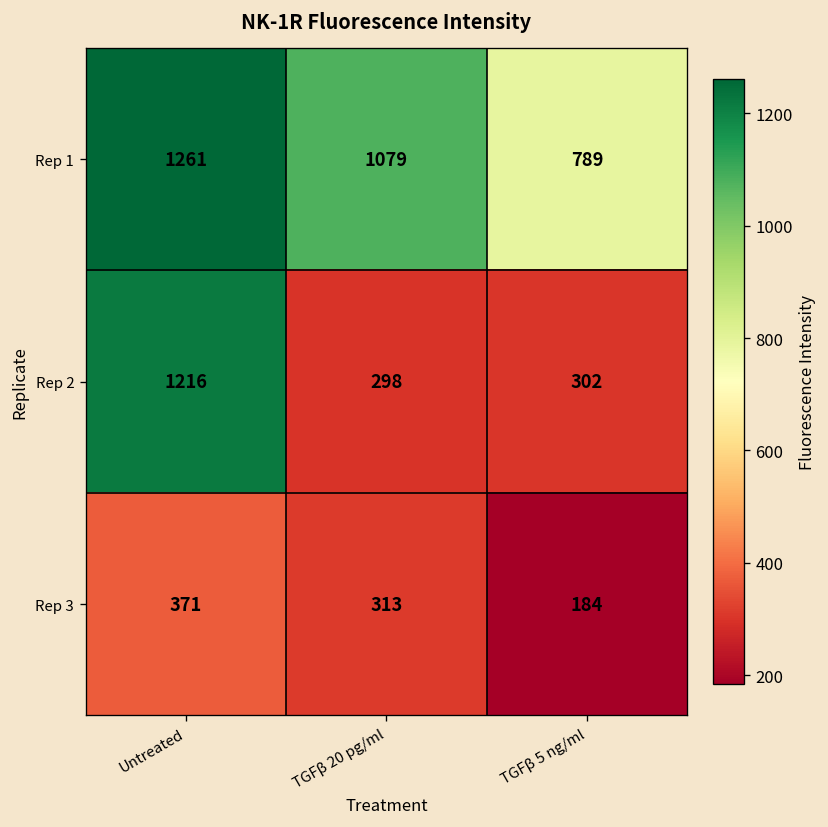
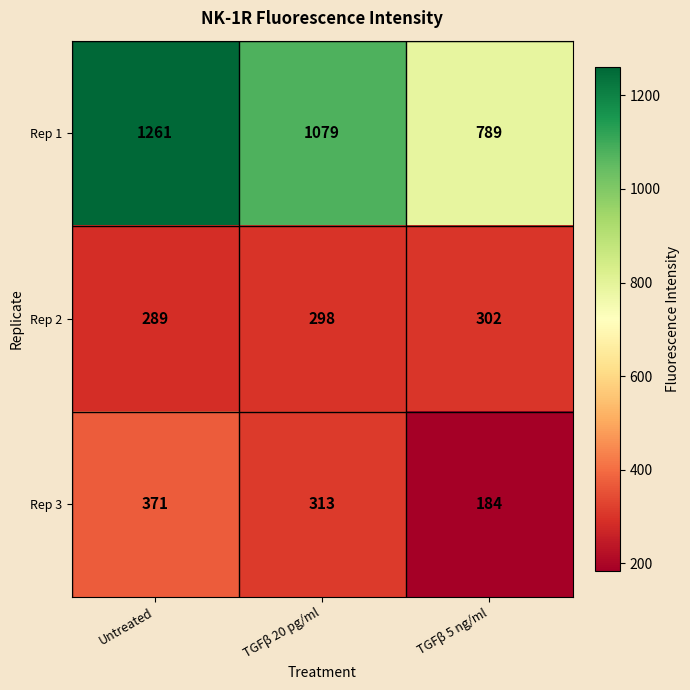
Rep 2, Untreated: 1216 -> 289
